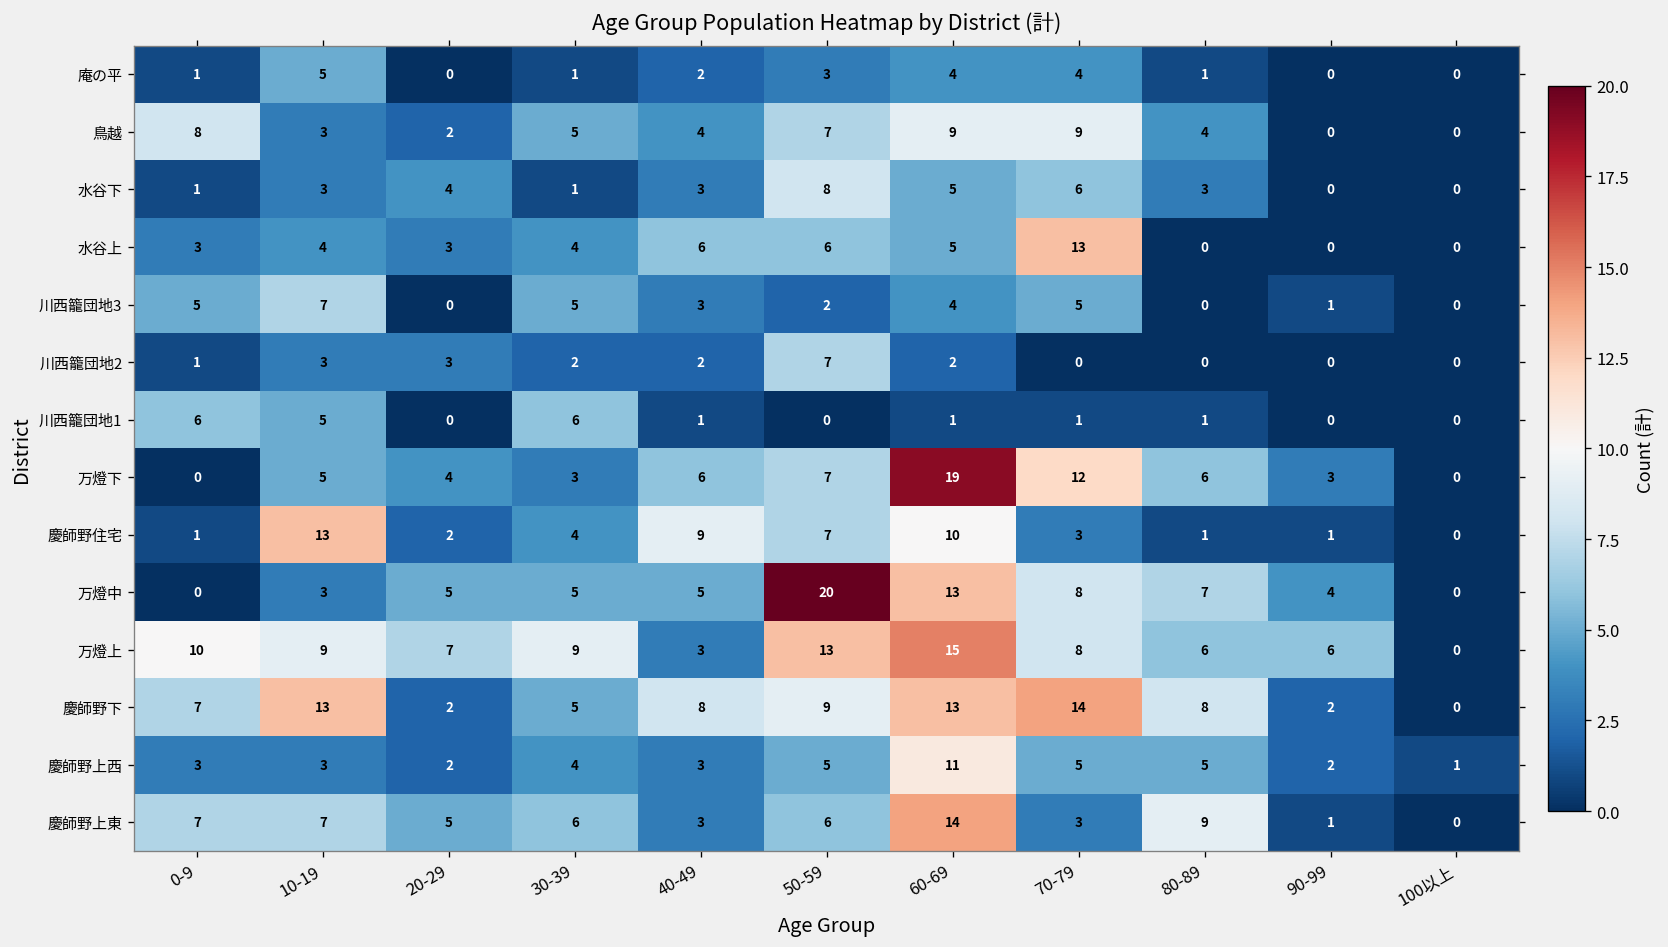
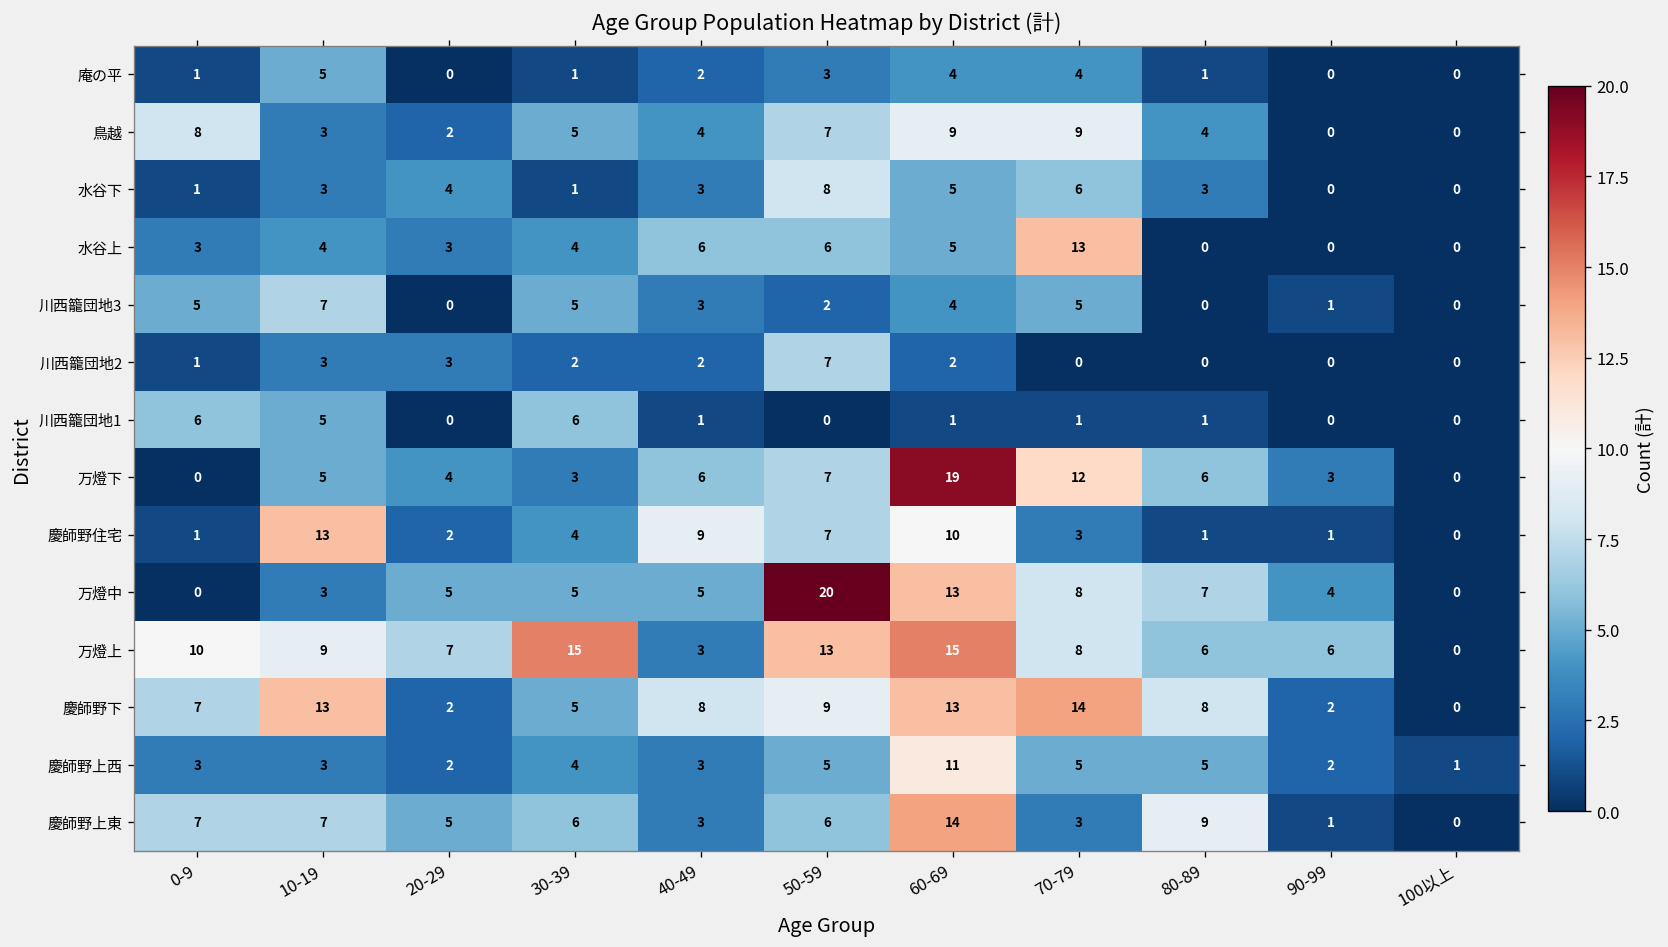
万燈上, 30-39: 9 -> 15
